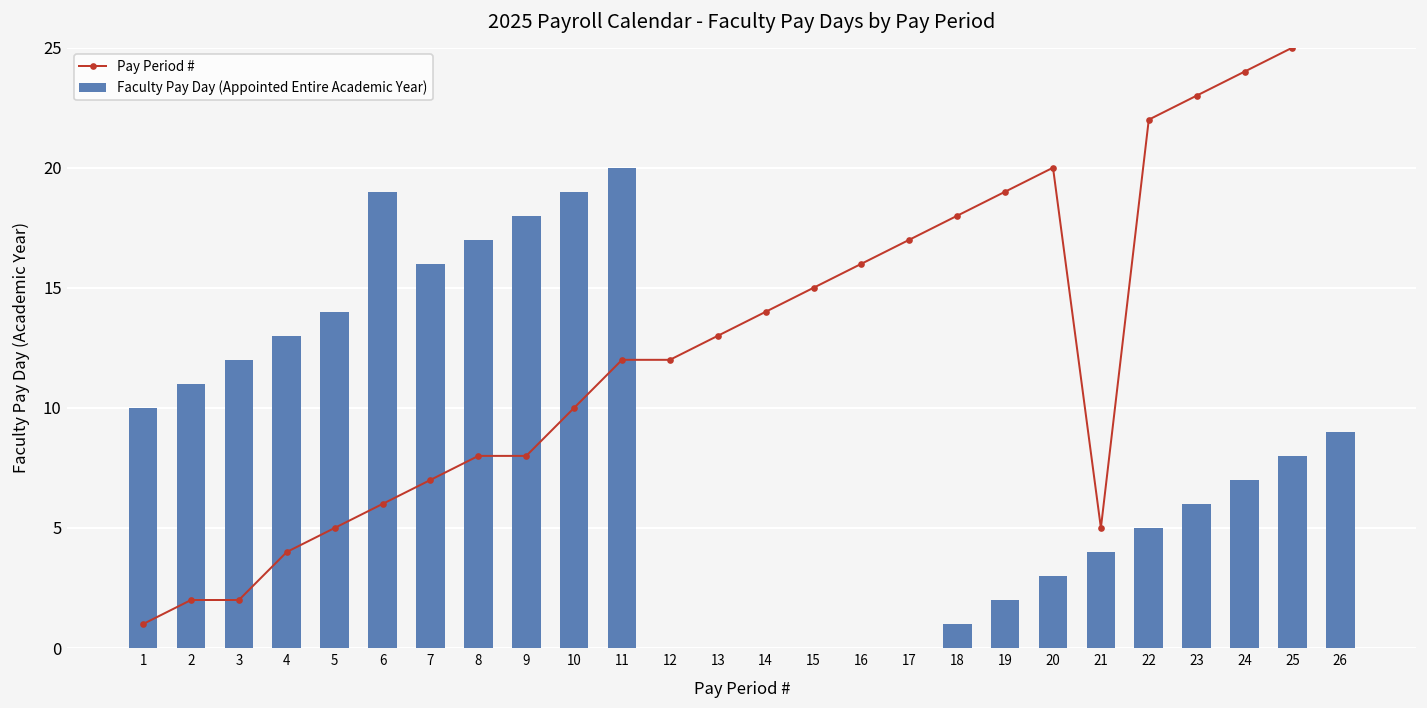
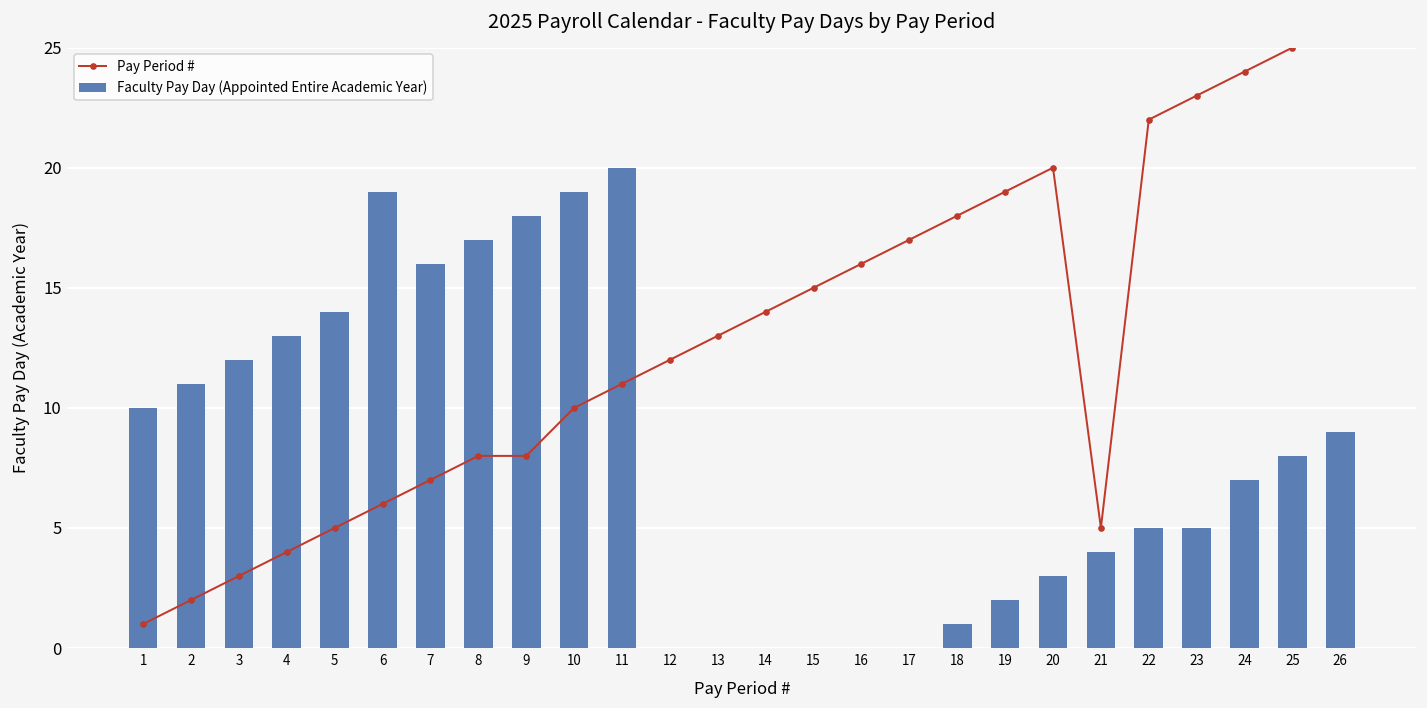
Pay Period #, 3: 2 -> 3
Pay Period #, 11: 12 -> 11
Faculty Pay Day (Appointed Entire Academic Year), 23: 6 -> 5
